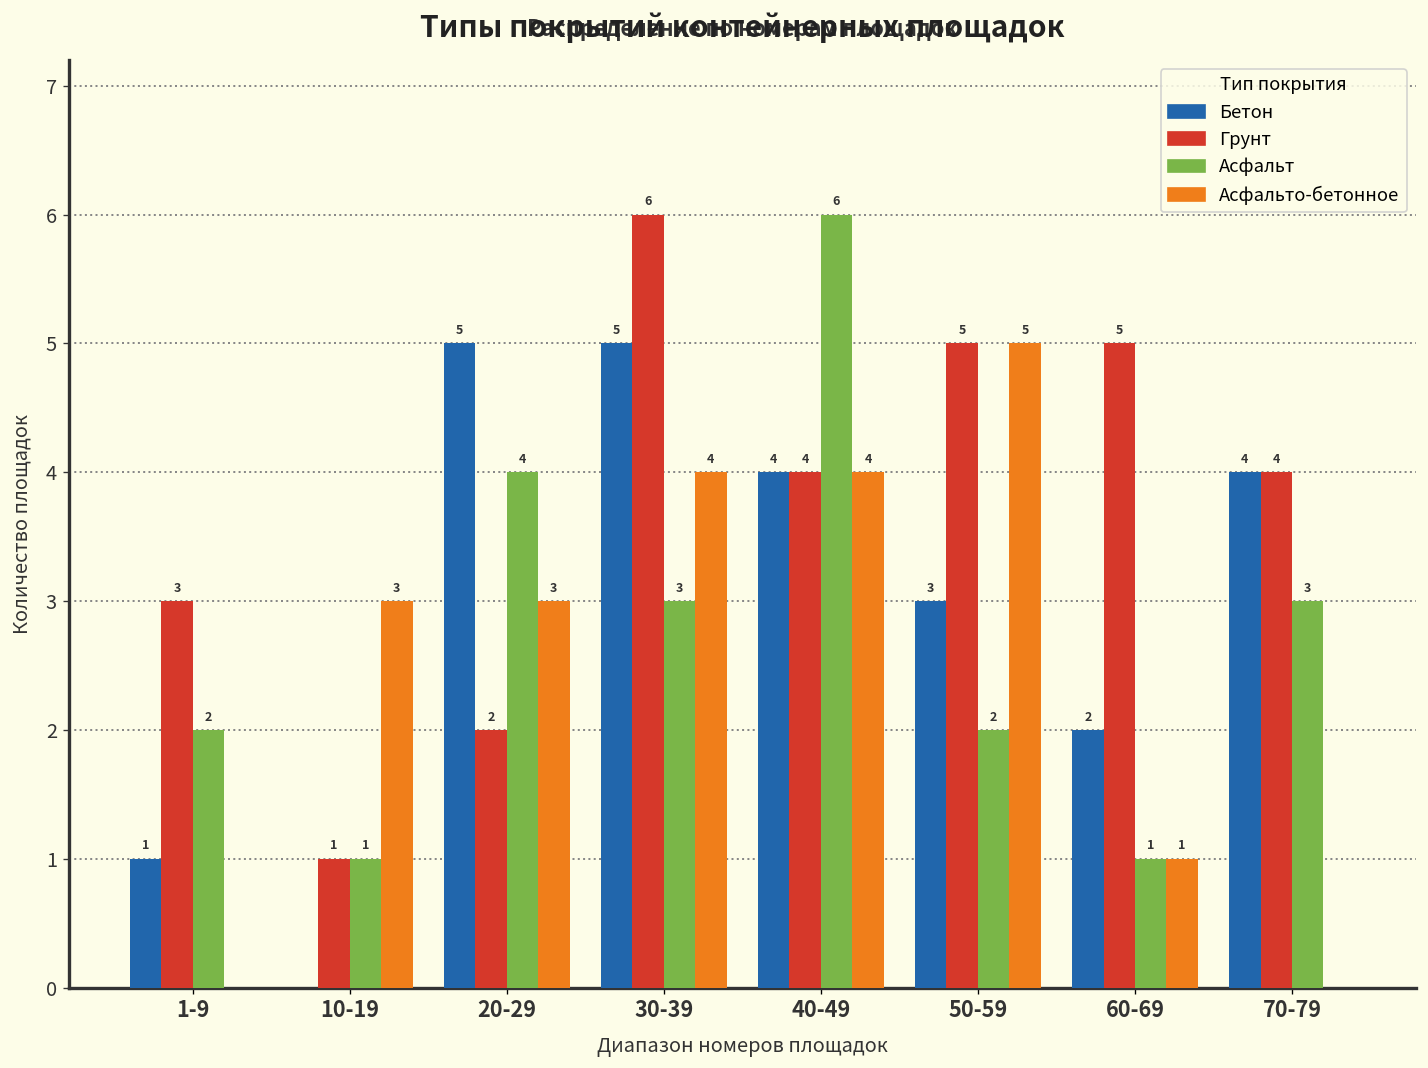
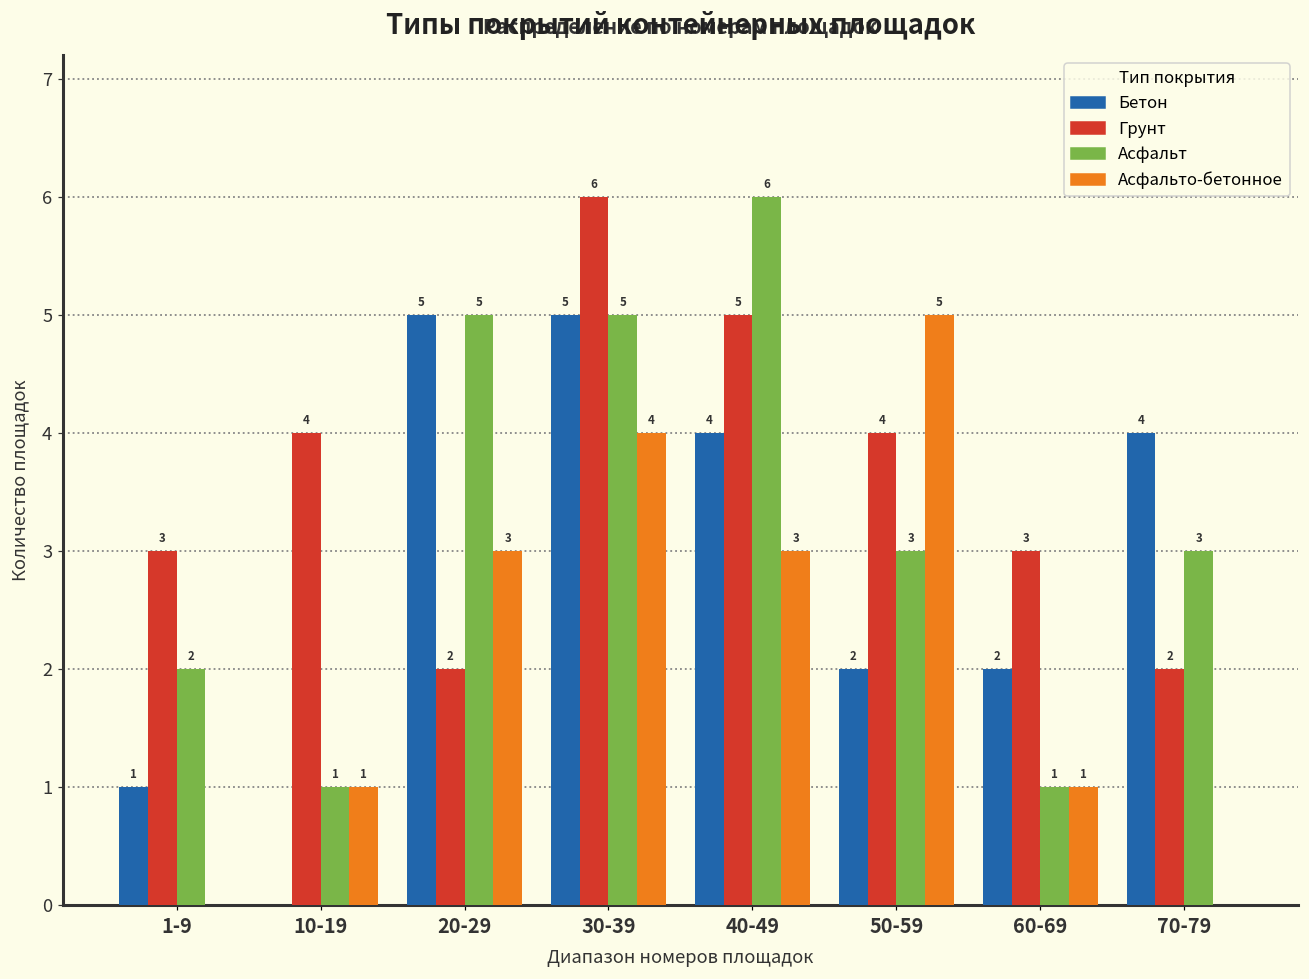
Грунт, 10-19: 1 -> 4
Асфальто-бетонное, 10-19: 3 -> 1
Асфальт, 20-29: 4 -> 5
Асфальт, 30-39: 3 -> 5
Грунт, 40-49: 4 -> 5
Асфальто-бетонное, 40-49: 4 -> 3
Бетон, 50-59: 3 -> 2
Грунт, 50-59: 5 -> 4
Асфальт, 50-59: 2 -> 3
Грунт, 60-69: 5 -> 3
Грунт, 70-79: 4 -> 2
